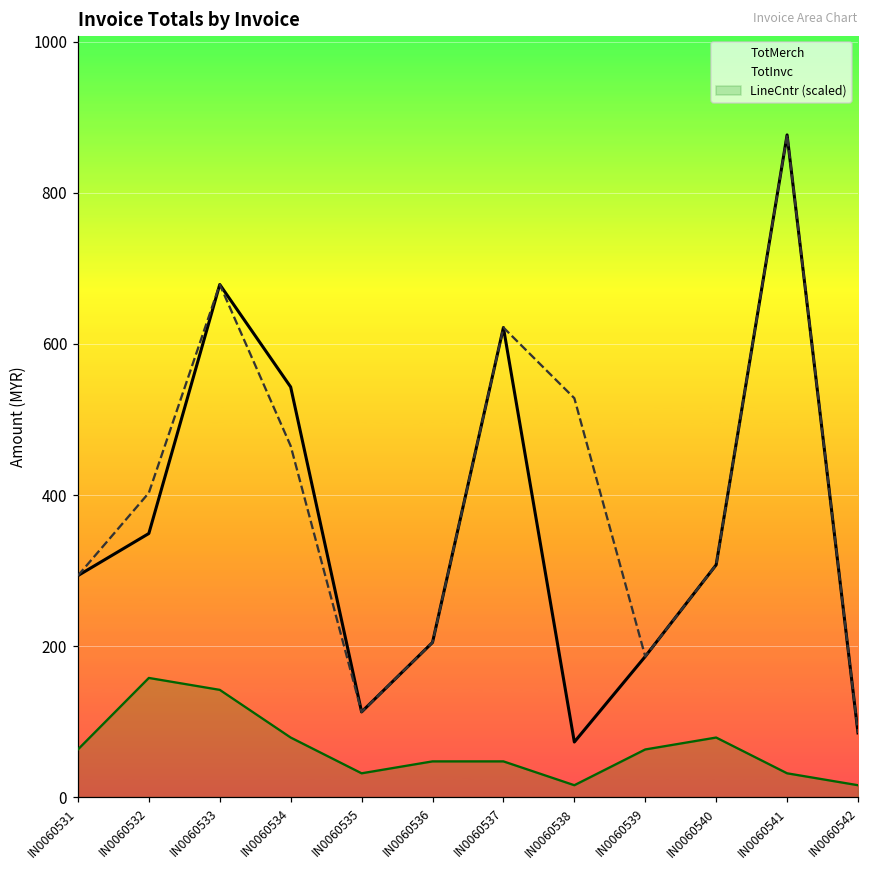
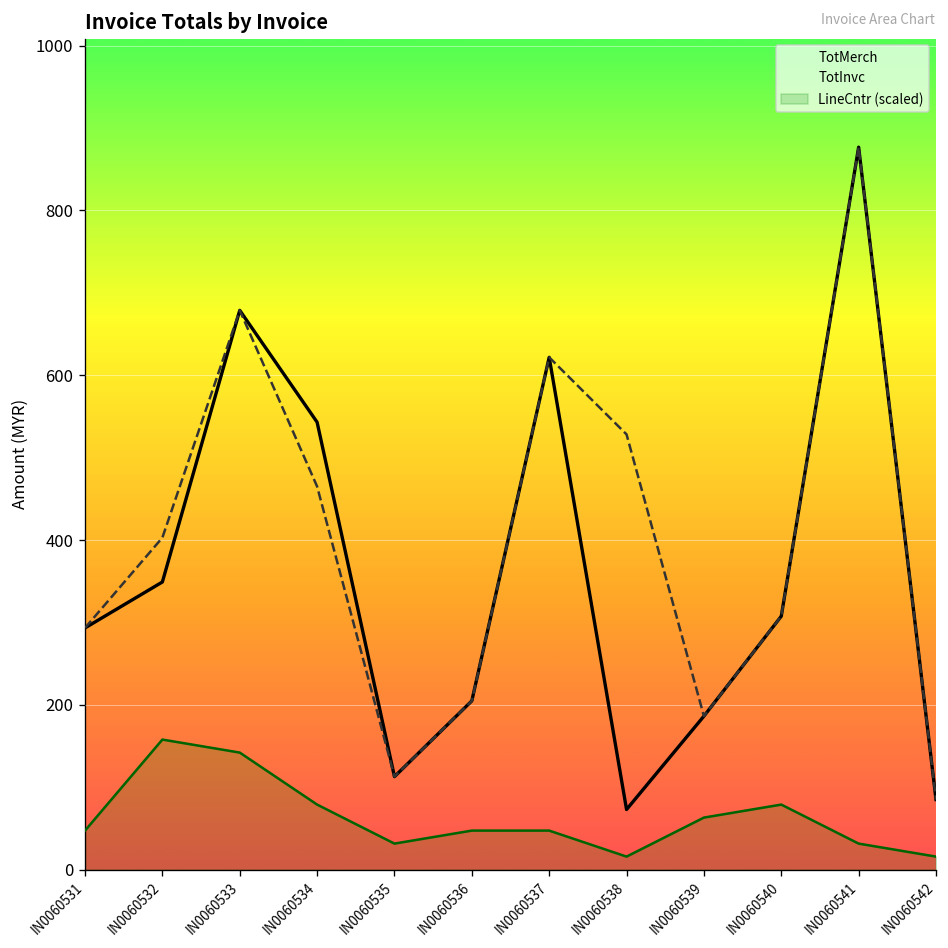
LineCntr (scaled), IN0060531: 60 -> 50
